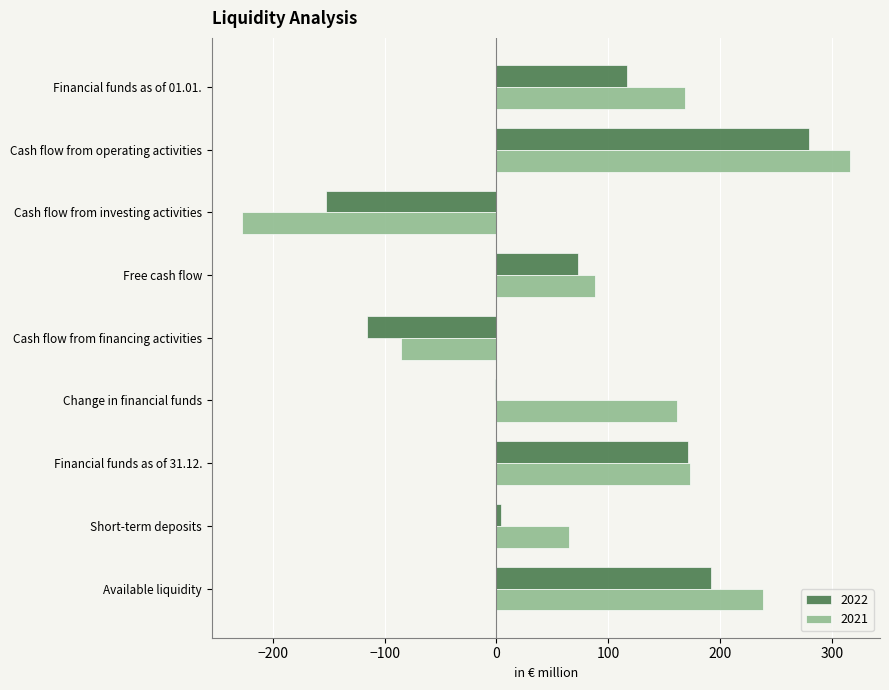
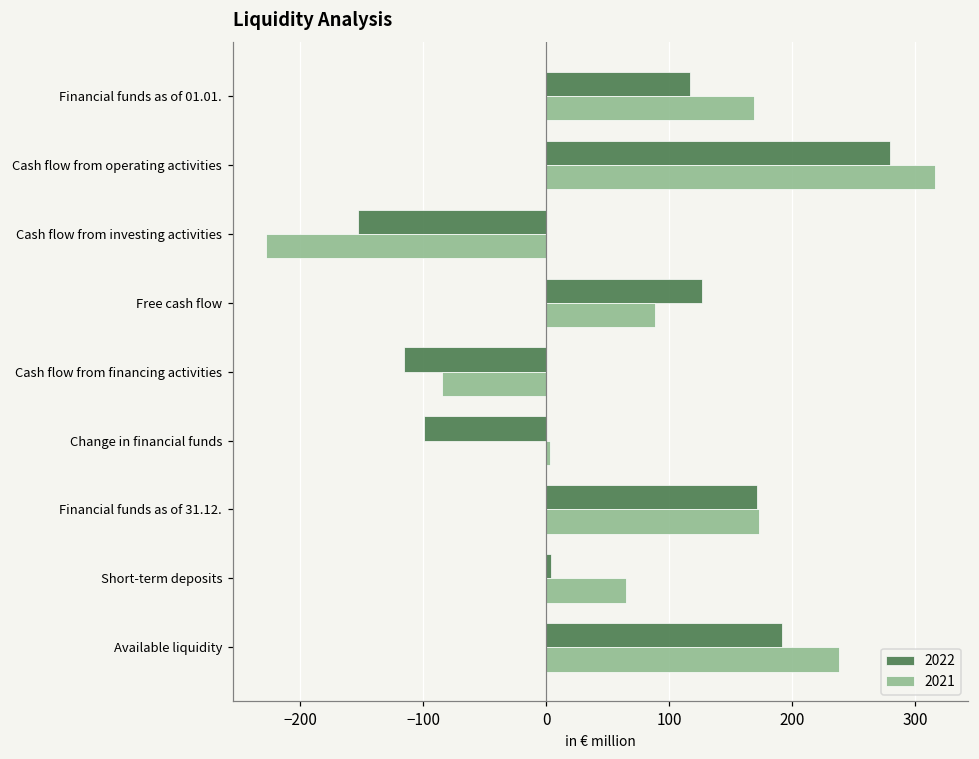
2022, Free cash flow: 73 -> 127
2022, Change in financial funds: -1 -> -99
2021, Change in financial funds: 162 -> 4
